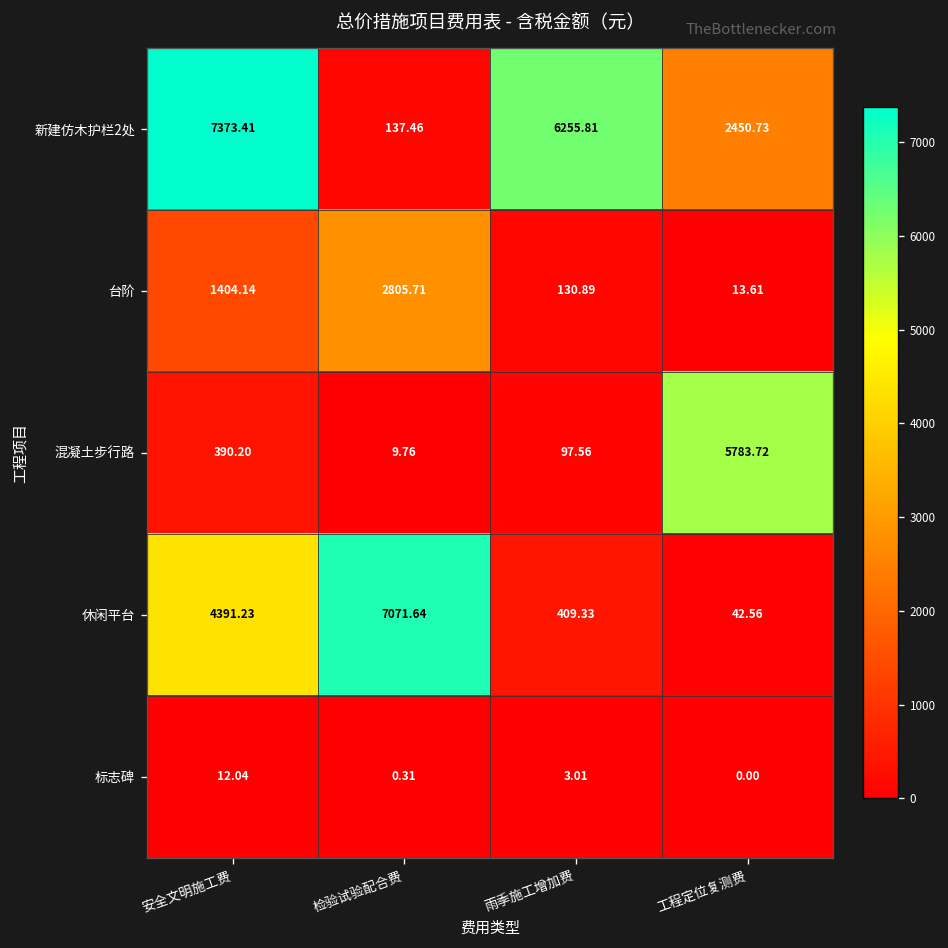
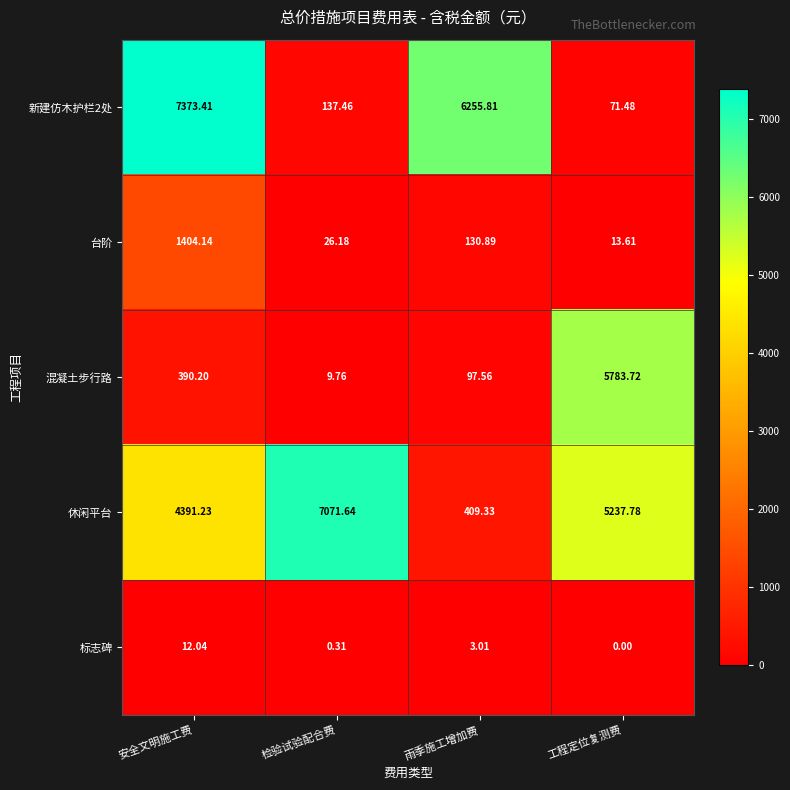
新建仿木护栏2处, 工程定位复测费: 2450.73 -> 71.48
台阶, 检验试验配合费: 2805.71 -> 26.18
休闲平台, 工程定位复测费: 42.56 -> 5237.78
